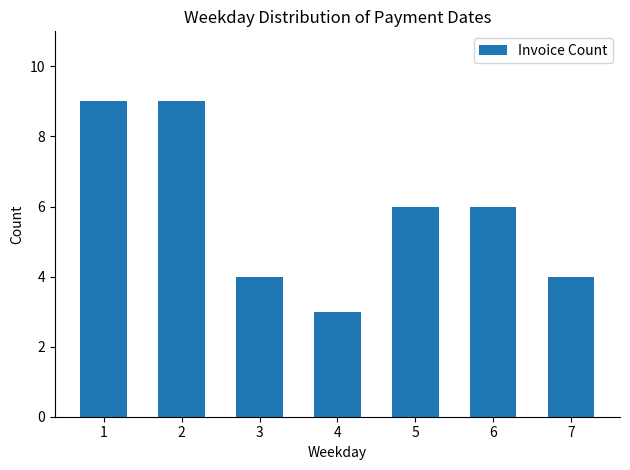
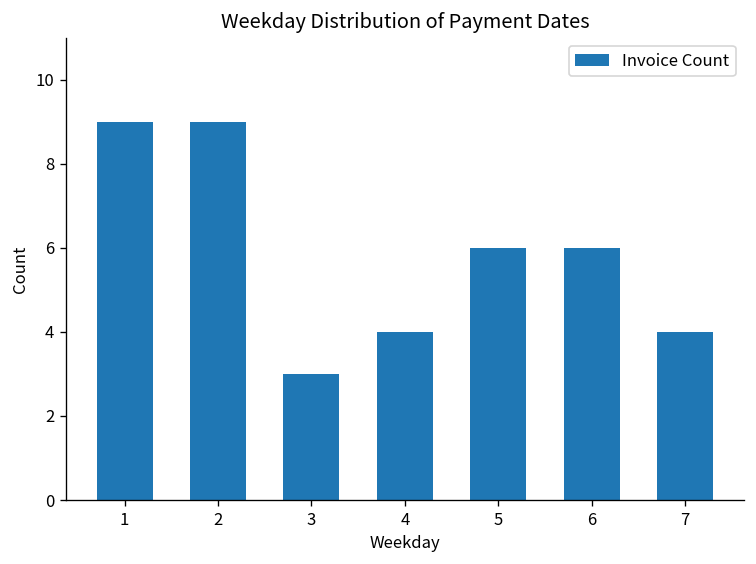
3: 4 -> 3
4: 3 -> 4
